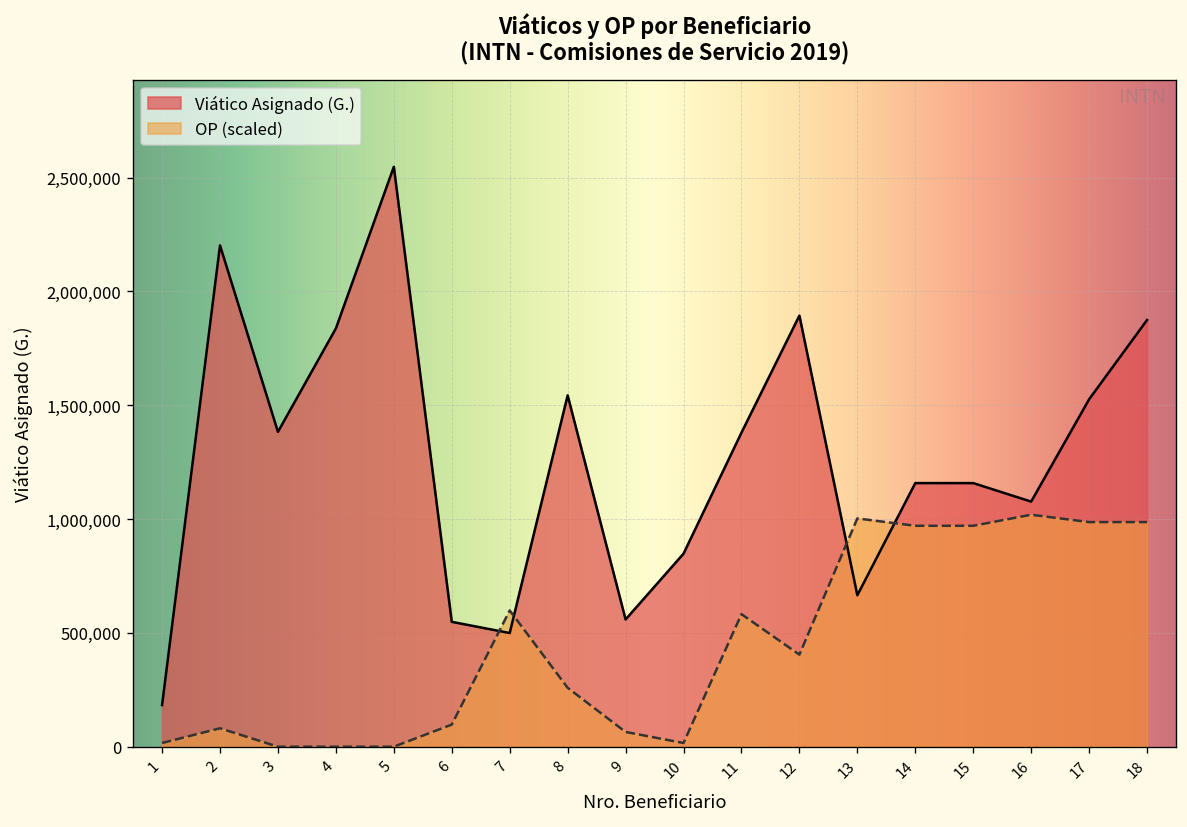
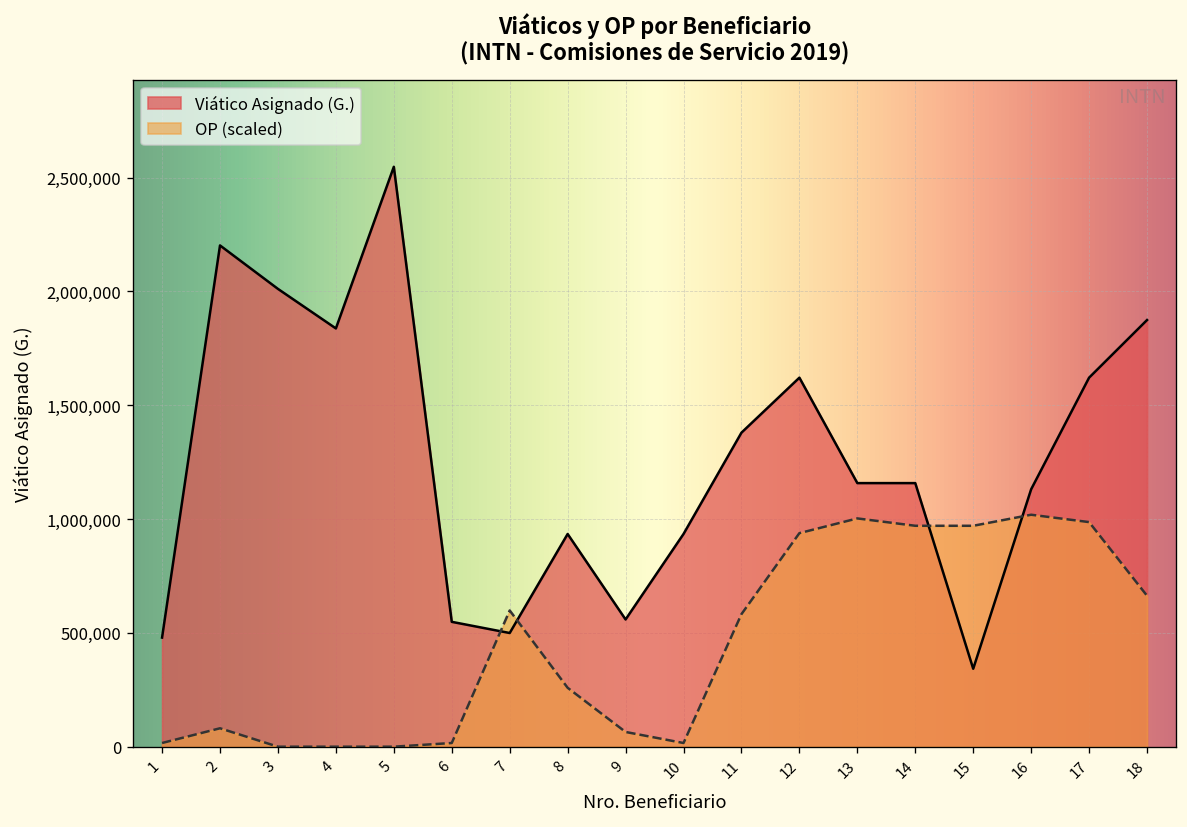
Viático Asignado (G.), 1: 180,000 -> 480,000
Viático Asignado (G.), 3: 1,380,000 -> 2,010,000
OP (scaled), 6: 100,000 -> 20,000
Viático Asignado (G.), 8: 1,540,000 -> 930,000
Viático Asignado (G.), 10: 850,000 -> 930,000
Viático Asignado (G.), 12: 1,890,000 -> 1,620,000
OP (scaled), 12: 400,000 -> 940,000
Viático Asignado (G.), 13: 670,000 -> 1,160,000
Viático Asignado (G.), 15: 1,160,000 -> 340,000
Viático Asignado (G.), 16: 1,080,000 -> 1,130,000
Viático Asignado (G.), 17: 1,530,000 -> 1,620,000
OP (scaled), 18: 990,000 -> 660,000
